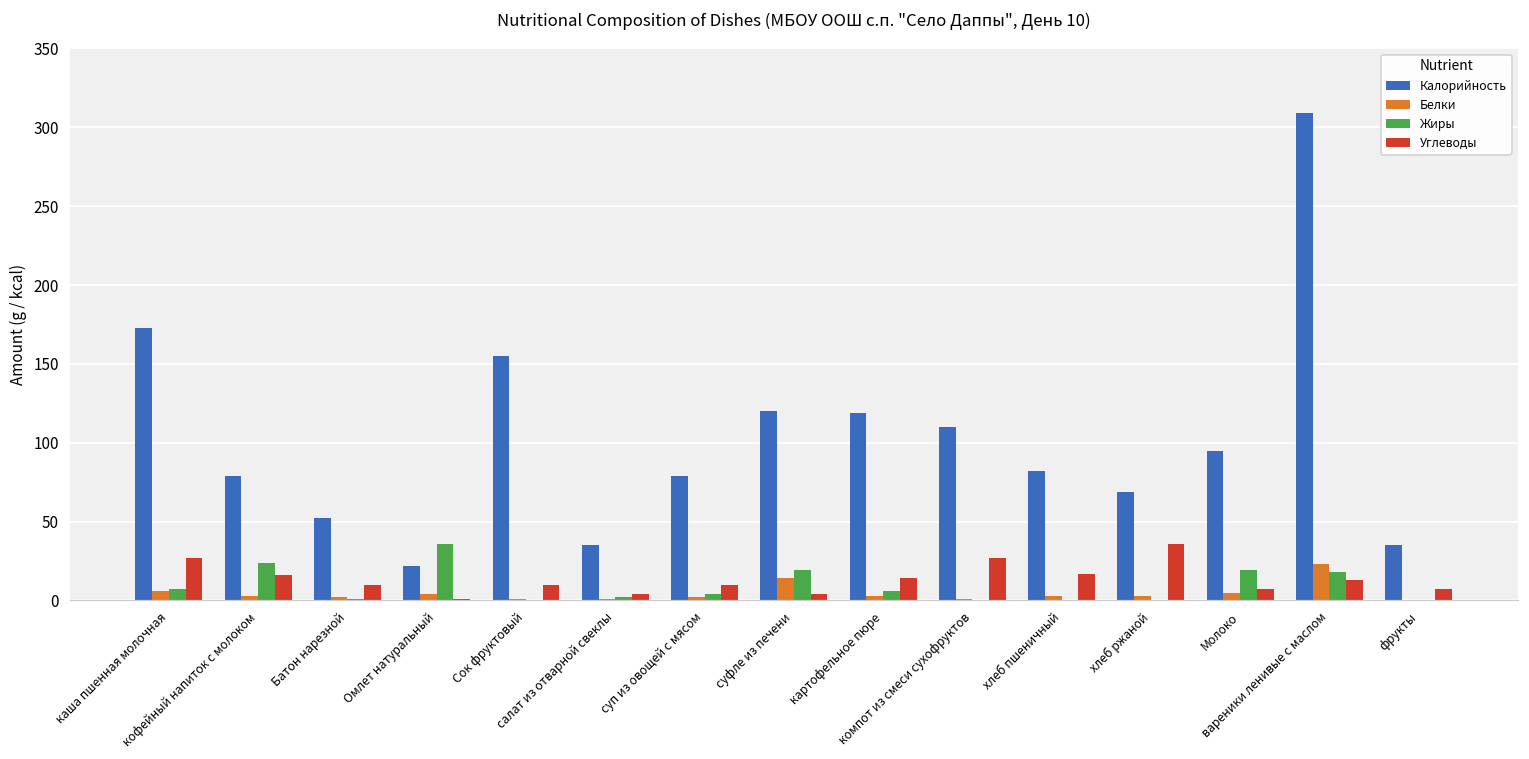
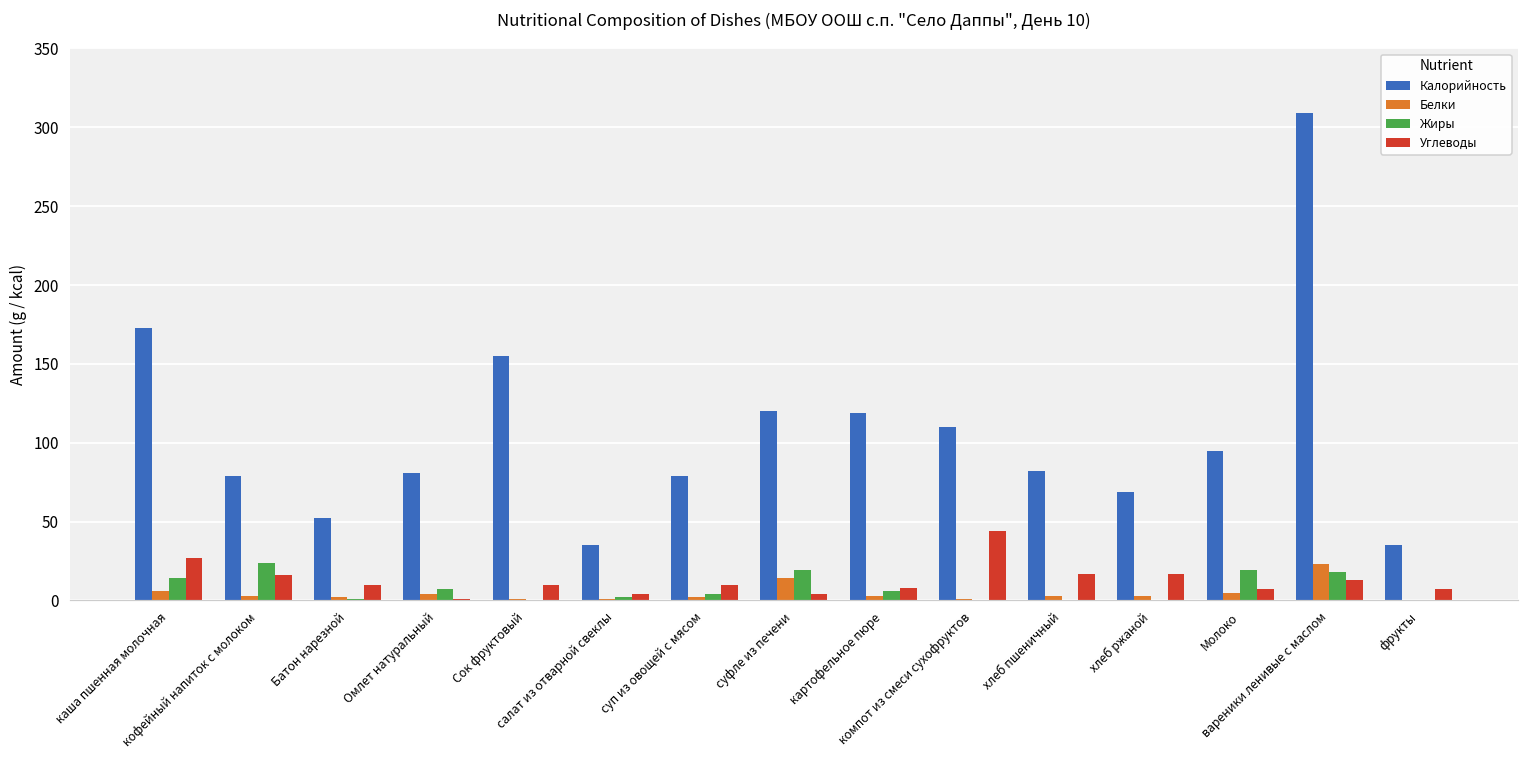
Жиры, каша пшенная молочная: 7 -> 14
Калорийность, Омлет натуральный: 22 -> 81
Жиры, Омлет натуральный: 36 -> 7
Углеводы, картофельное пюре: 14 -> 8
Углеводы, компот из смеси сухофруктов: 27 -> 44
Углеводы, хлеб ржаной: 36 -> 17
